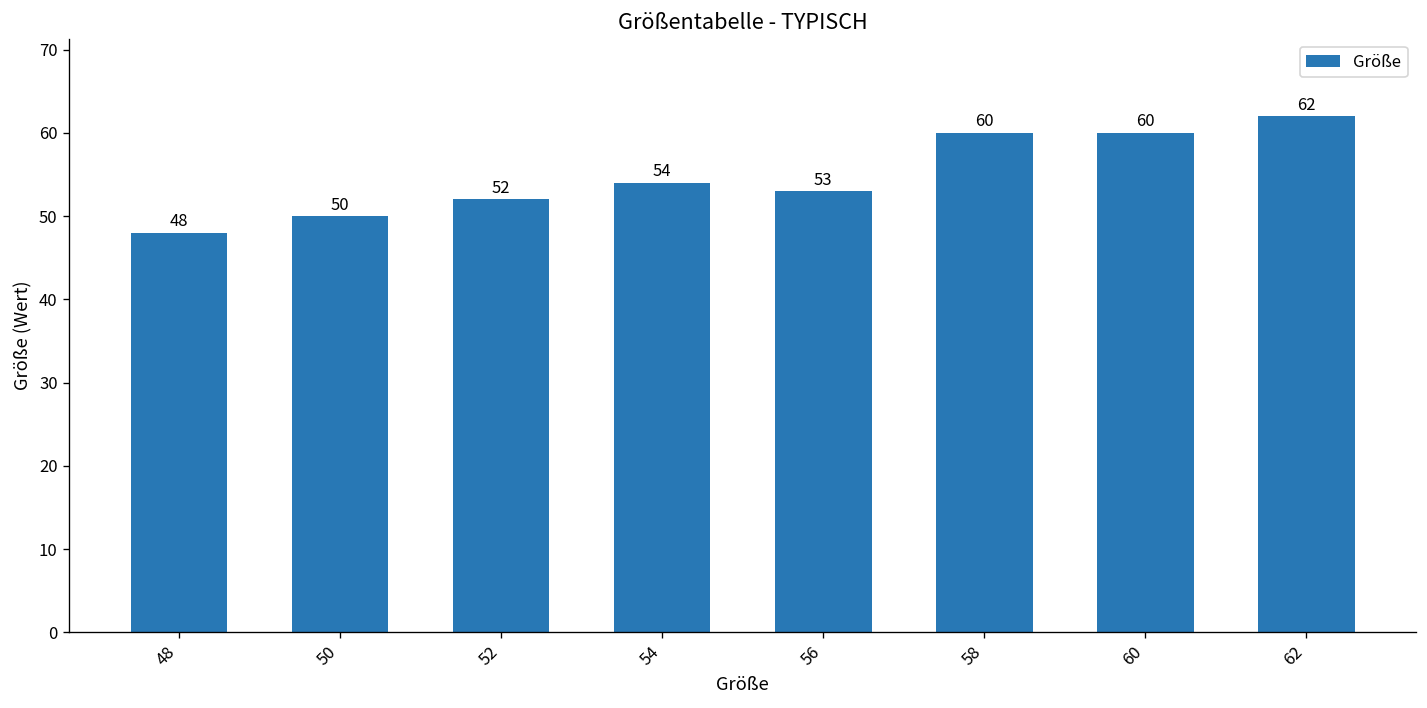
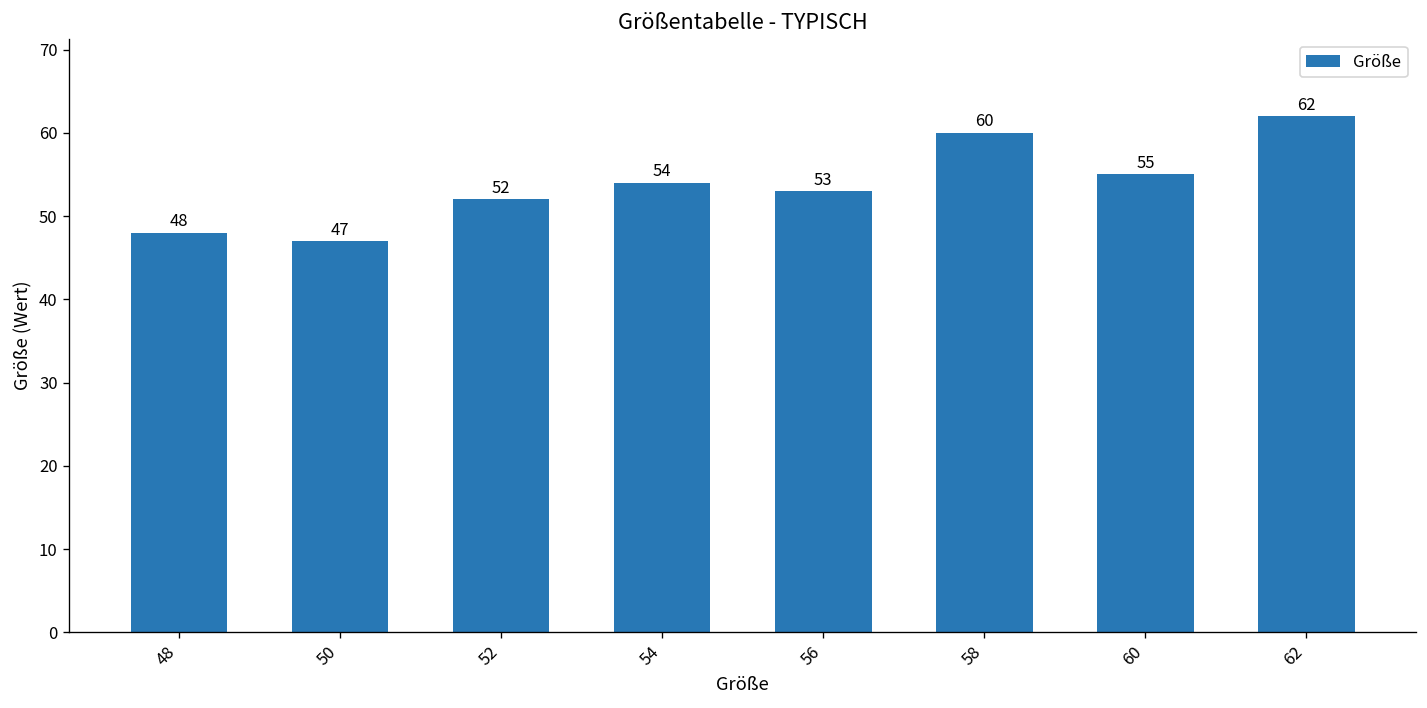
50: 50 -> 47
60: 60 -> 55
